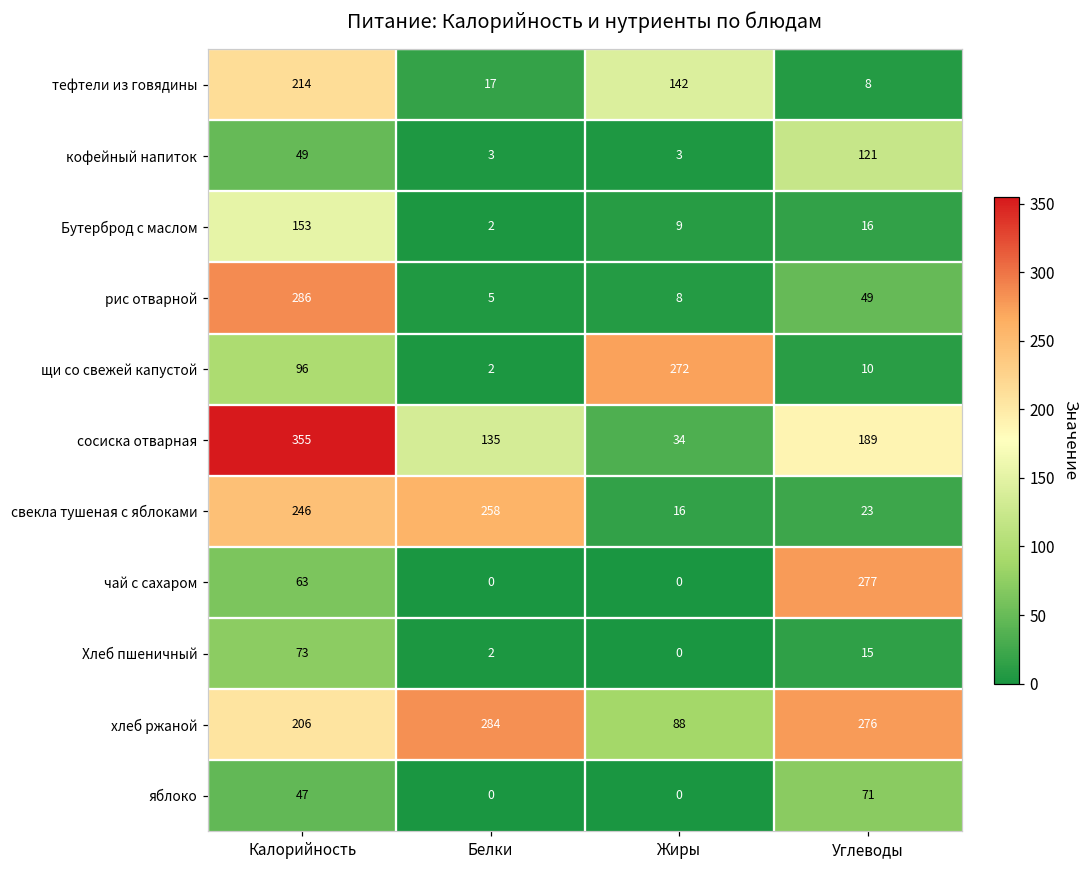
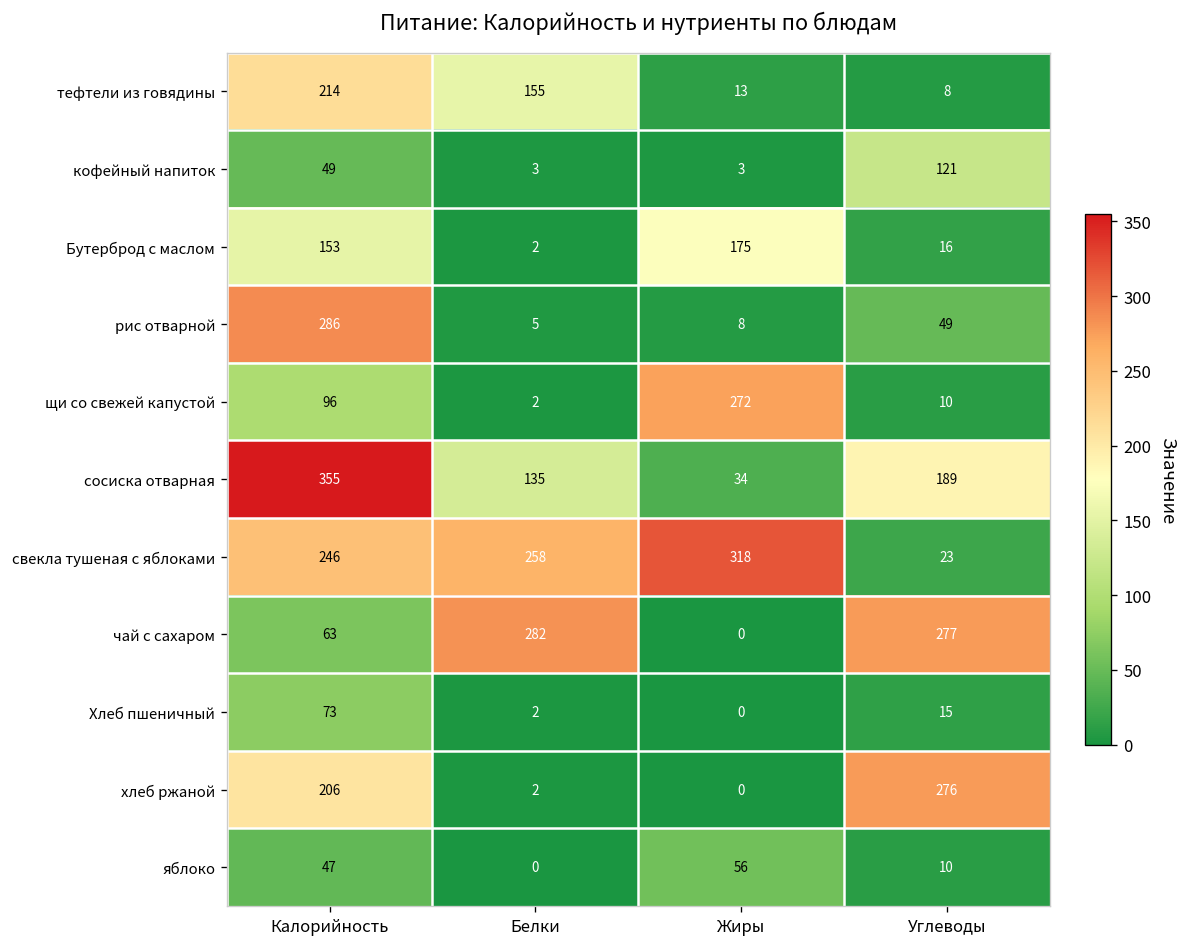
тефтели из говядины, Белки: 17 -> 155
тефтели из говядины, Жиры: 142 -> 13
Бутерброд с маслом, Жиры: 9 -> 175
свекла тушеная с яблоками, Жиры: 16 -> 318
чай с сахаром, Белки: 0 -> 282
хлеб ржаной, Белки: 284 -> 2
хлеб ржаной, Жиры: 88 -> 0
яблоко, Жиры: 0 -> 56
яблоко, Углеводы: 71 -> 10
